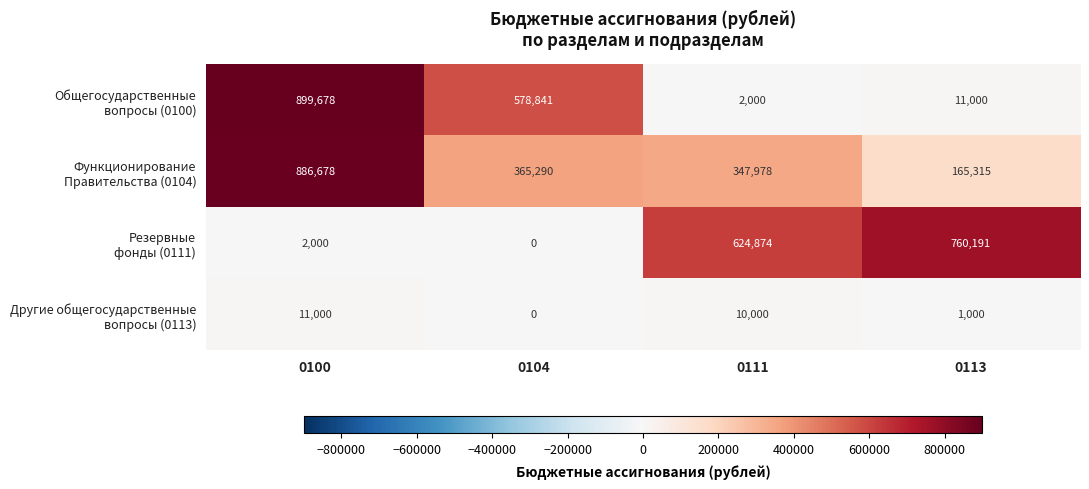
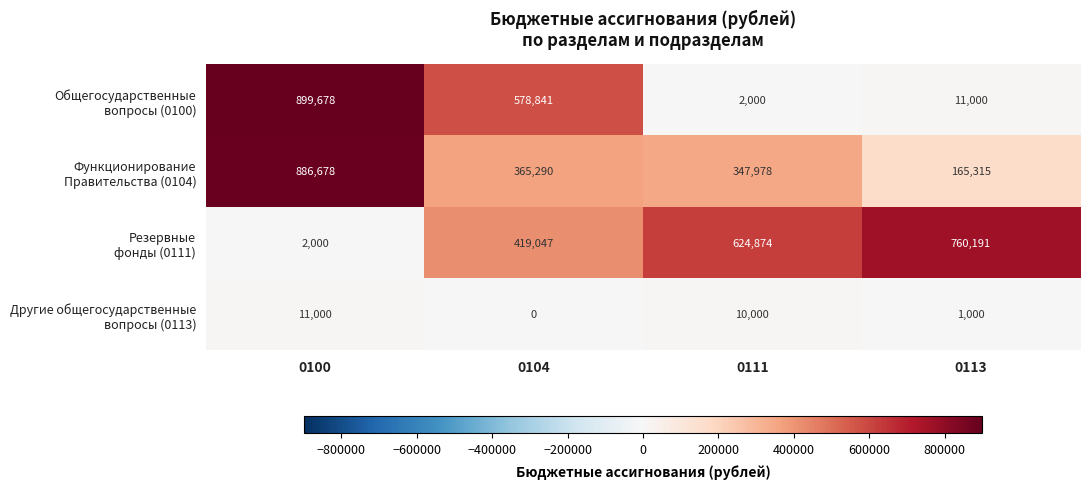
Резервные фонды (0111), 0104: 0 -> 419,047
